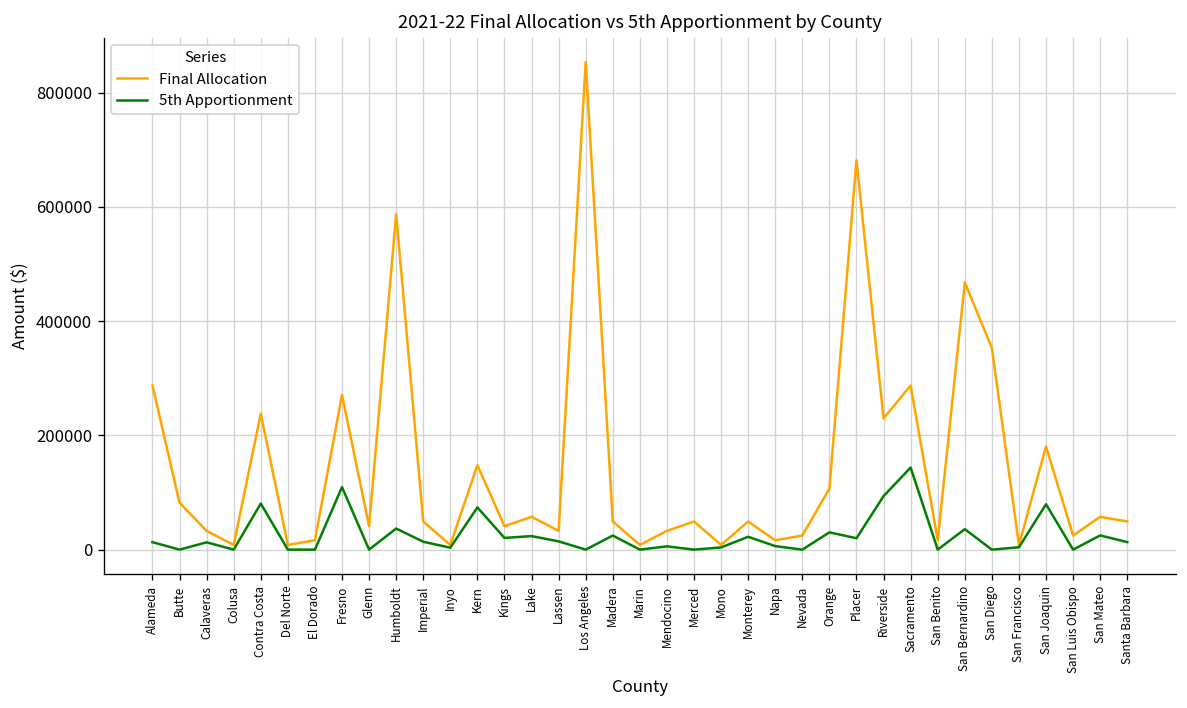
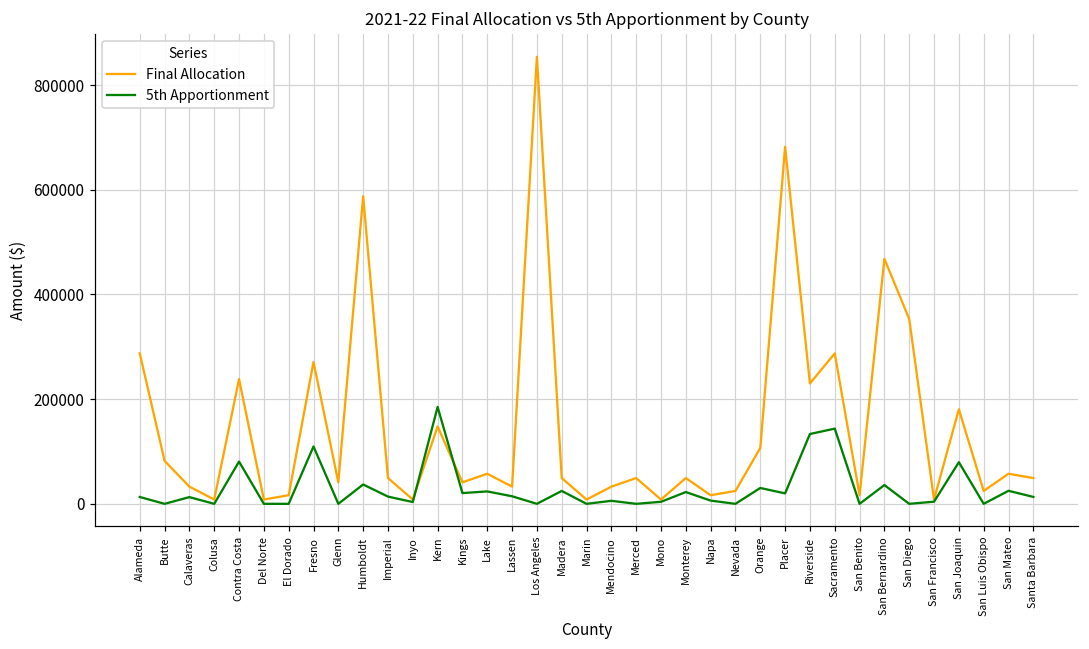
5th Apportionment, Kern: 70000 -> 190000
5th Apportionment, Riverside: 90000 -> 130000
